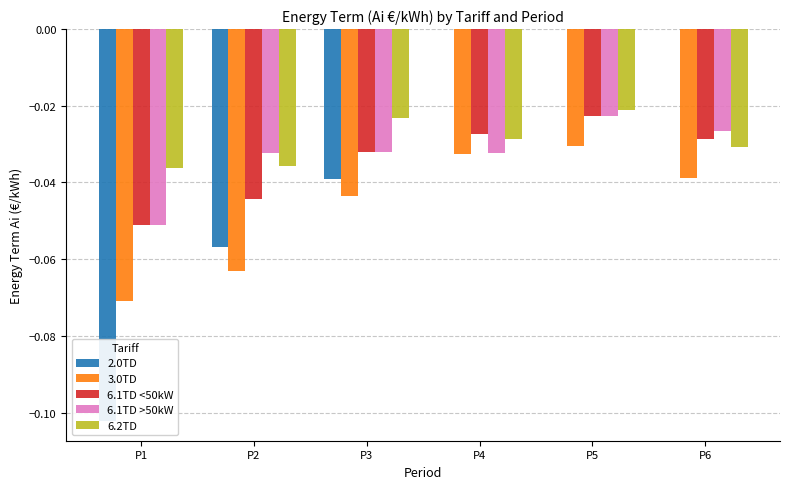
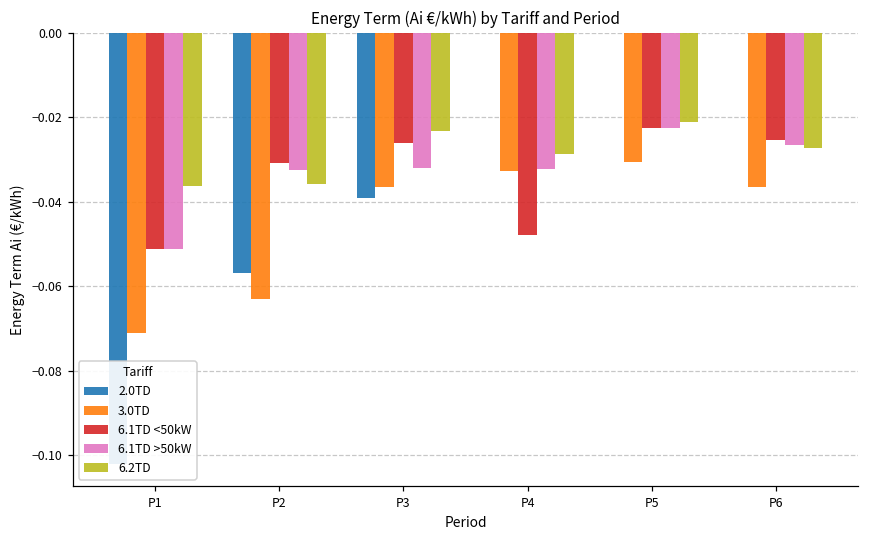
6.1TD <50kW, P2: -0.044 -> -0.031
3.0TD, P3: -0.044 -> -0.037
6.1TD <50kW, P3: -0.032 -> -0.026
6.1TD <50kW, P4: -0.027 -> -0.048
3.0TD, P6: -0.039 -> -0.036
6.1TD <50kW, P6: -0.029 -> -0.025
6.2TD, P6: -0.031 -> -0.027
